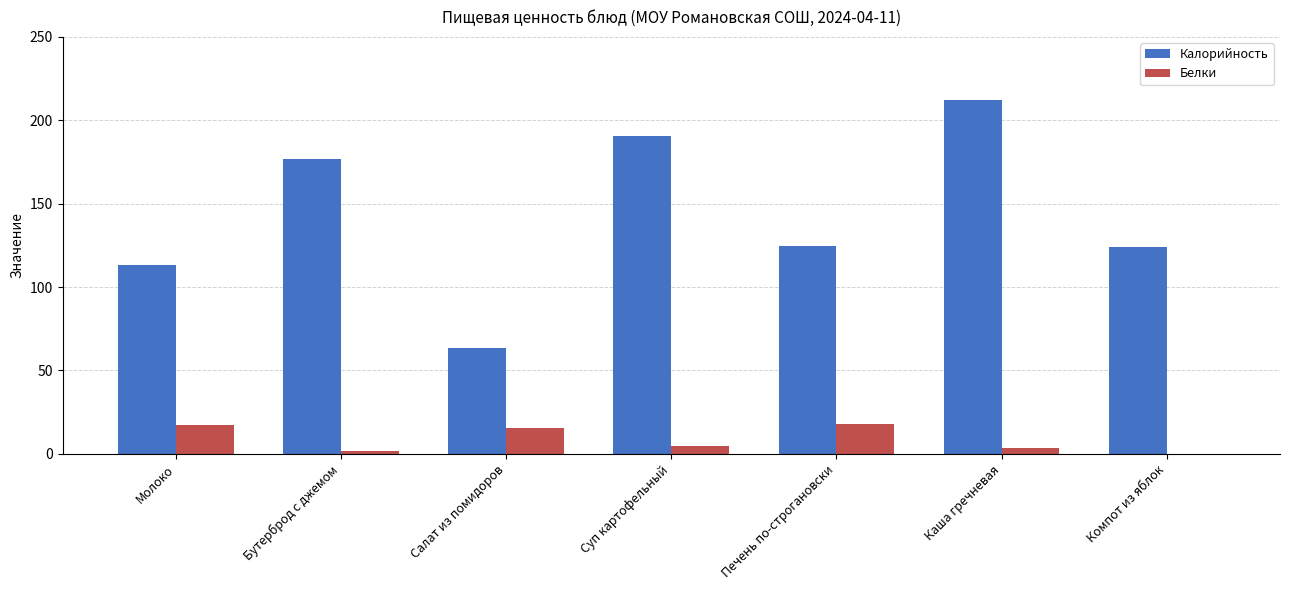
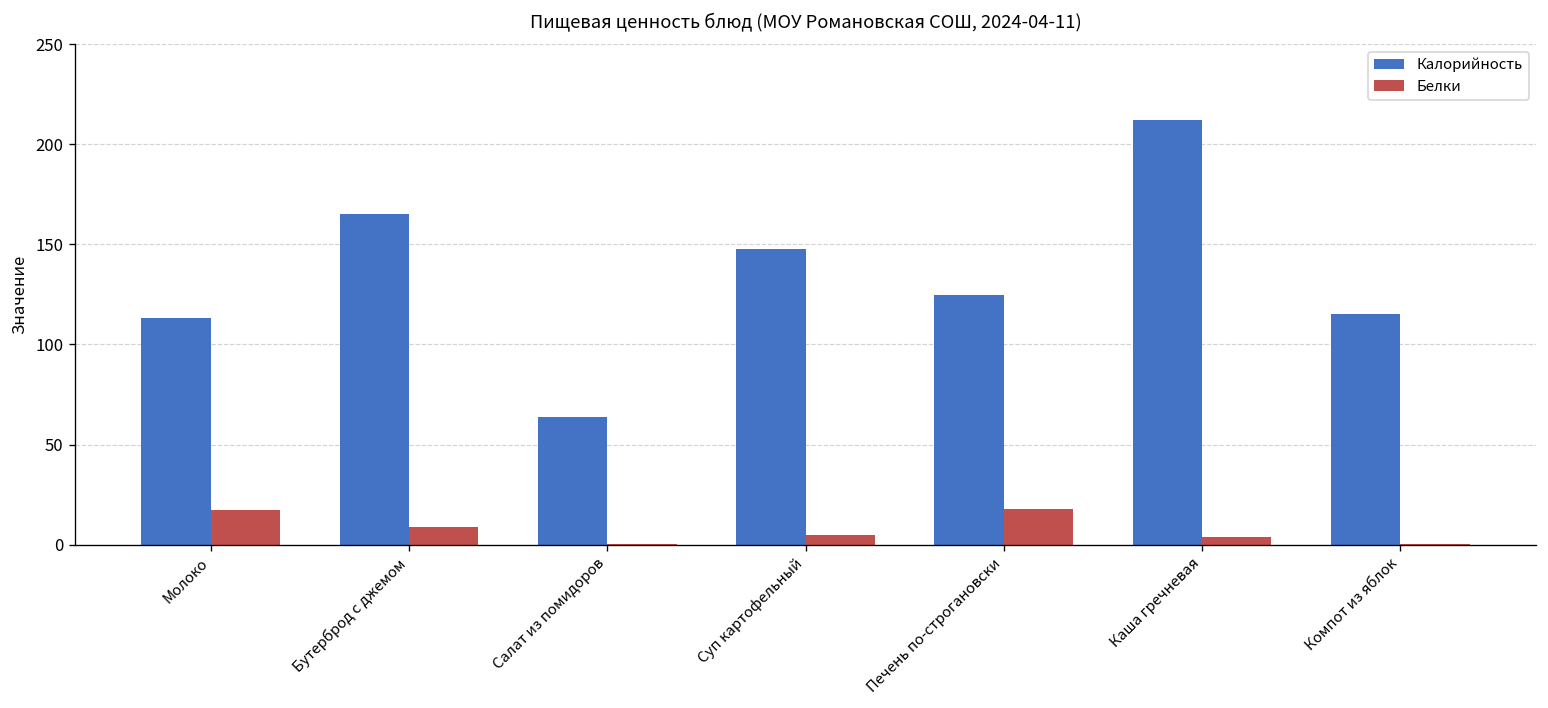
Калорийность, Бутерброд с джемом: 177 -> 165
Белки, Бутерброд с джемом: 2 -> 9
Белки, Салат из помидоров: 16 -> 1
Калорийность, Суп картофельный: 190 -> 148
Калорийность, Компот из яблок: 124 -> 115
